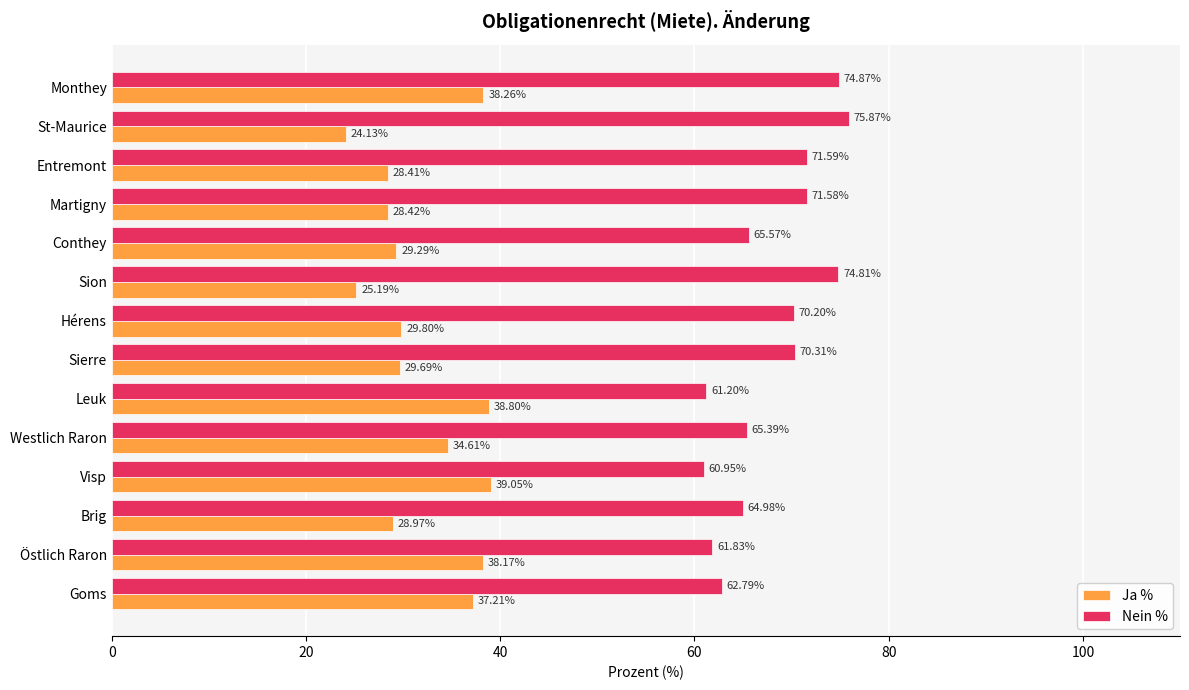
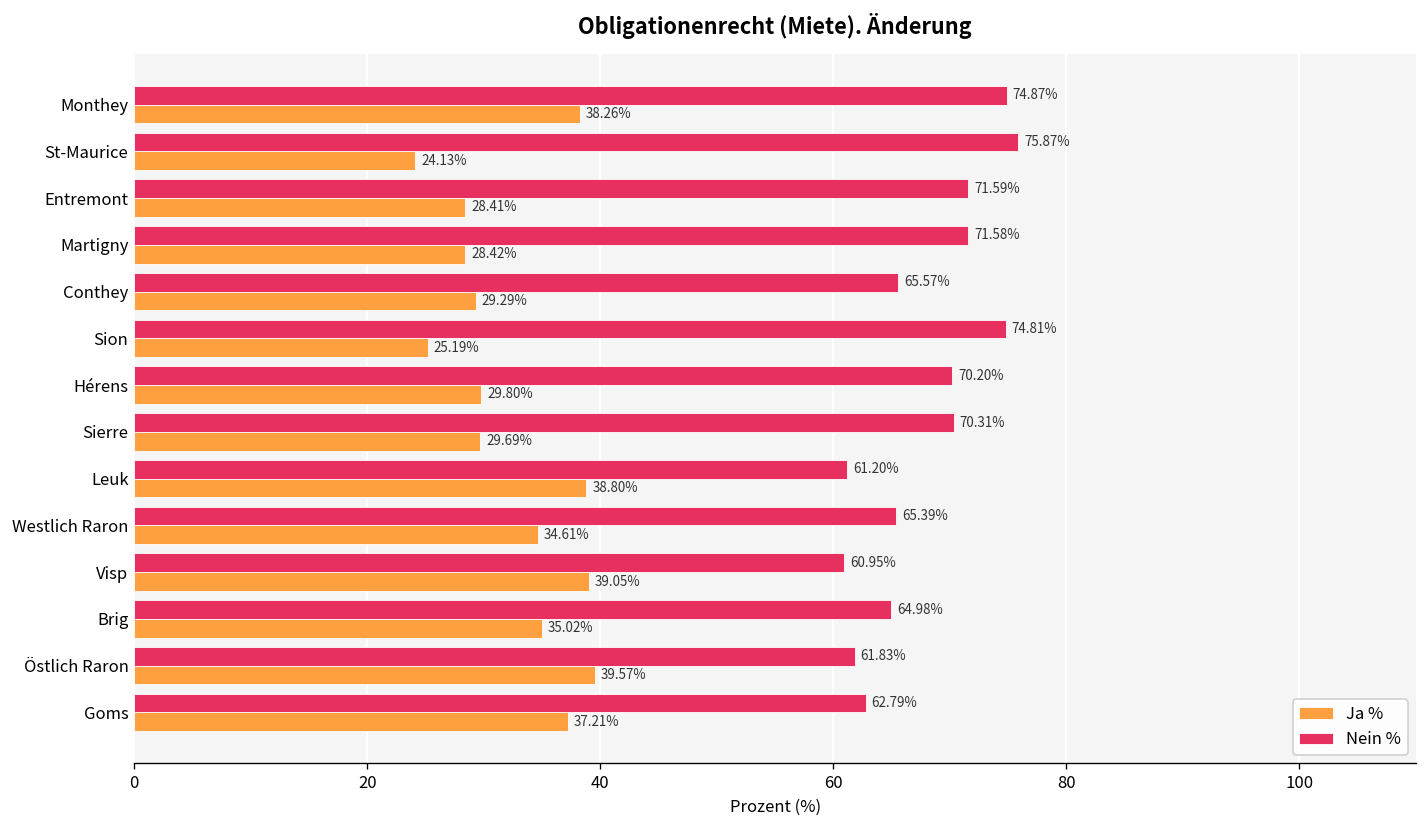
Ja %, Brig: 28.97% -> 35.02%
Ja %, Östlich Raron: 38.17% -> 39.57%
